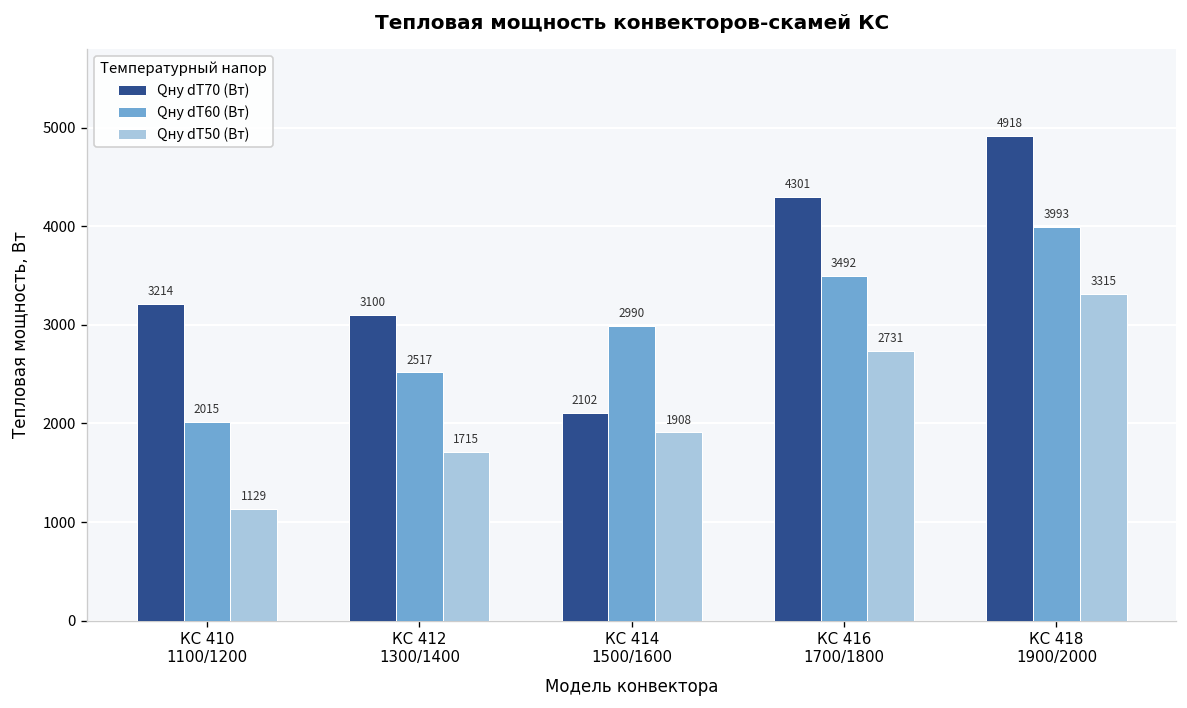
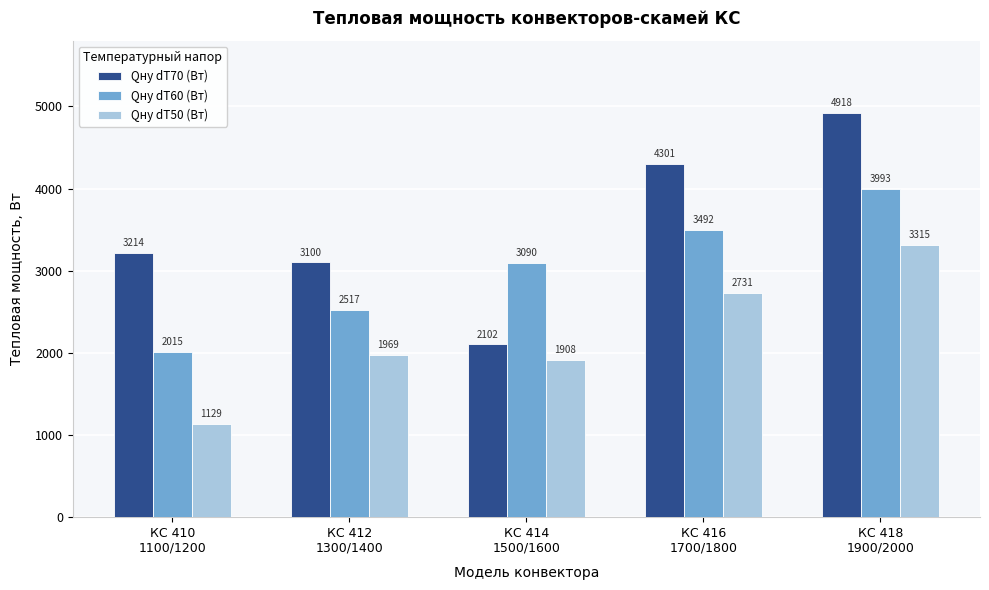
Qну dT50 (Вт), КС 412 1300/1400: 1715 -> 1969
Qну dT60 (Вт), КС 414 1500/1600: 2990 -> 3090
